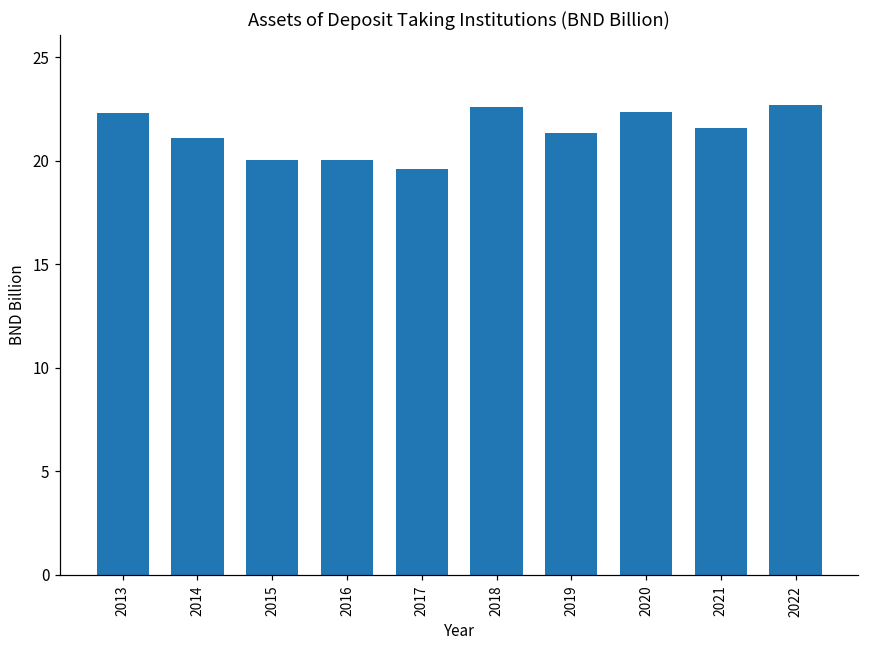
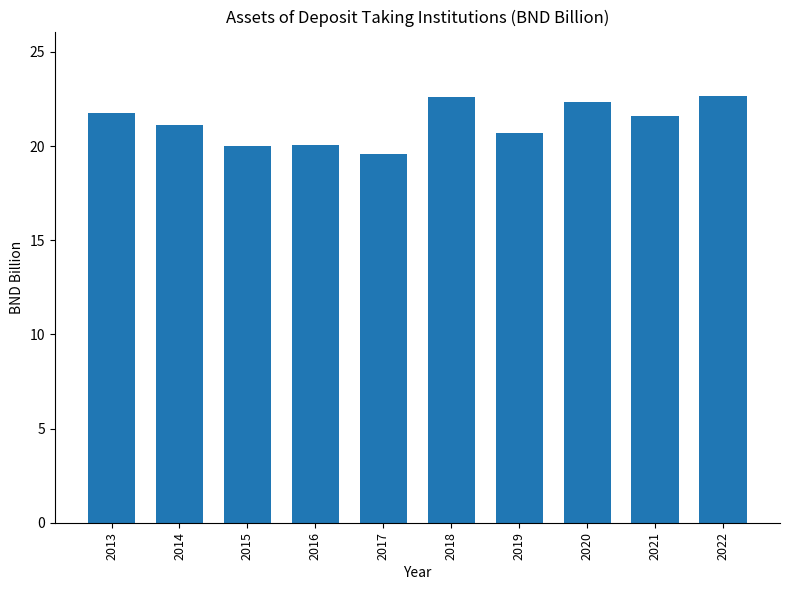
2013: 22.3 -> 21.8
2019: 21.3 -> 20.7
